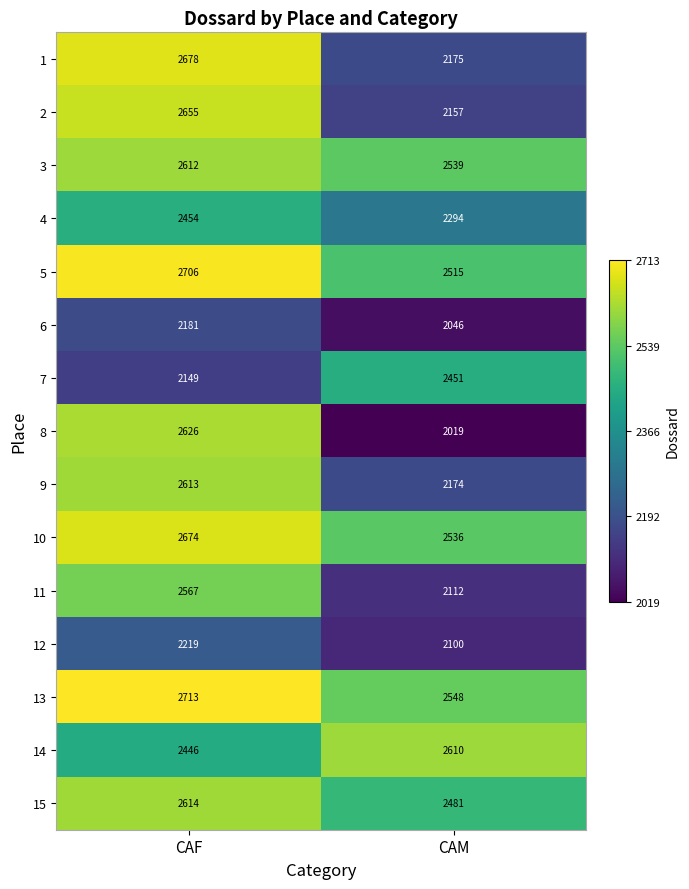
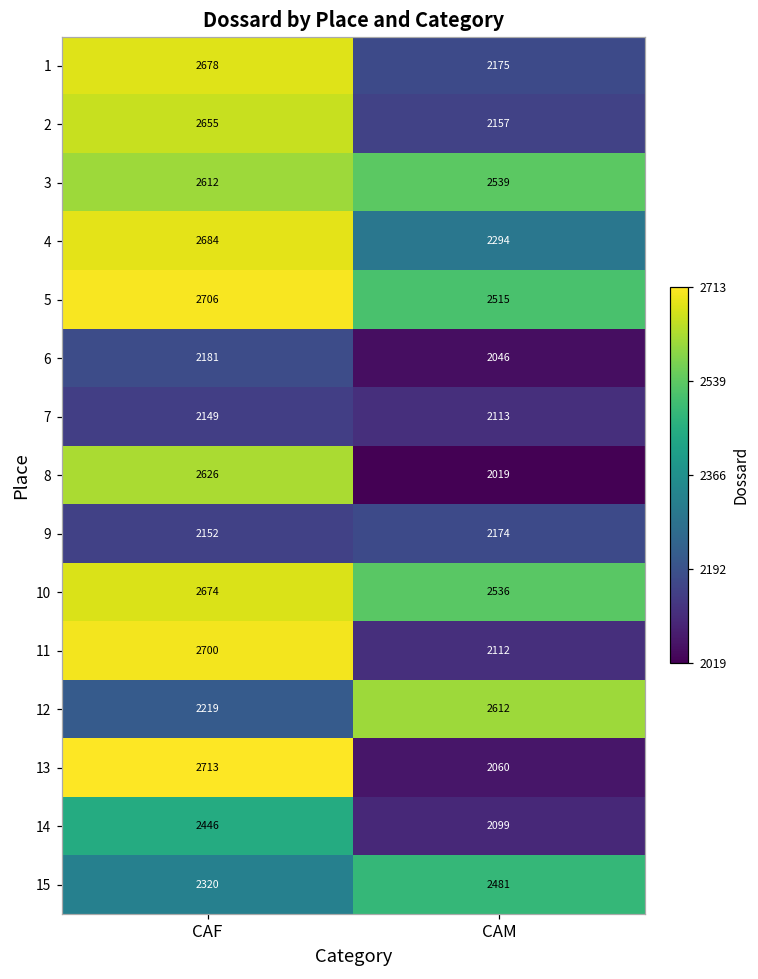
4, CAF: 2454 -> 2684
7, CAM: 2451 -> 2113
9, CAF: 2613 -> 2152
11, CAF: 2567 -> 2700
12, CAM: 2100 -> 2612
13, CAM: 2548 -> 2060
14, CAM: 2610 -> 2099
15, CAF: 2614 -> 2320
